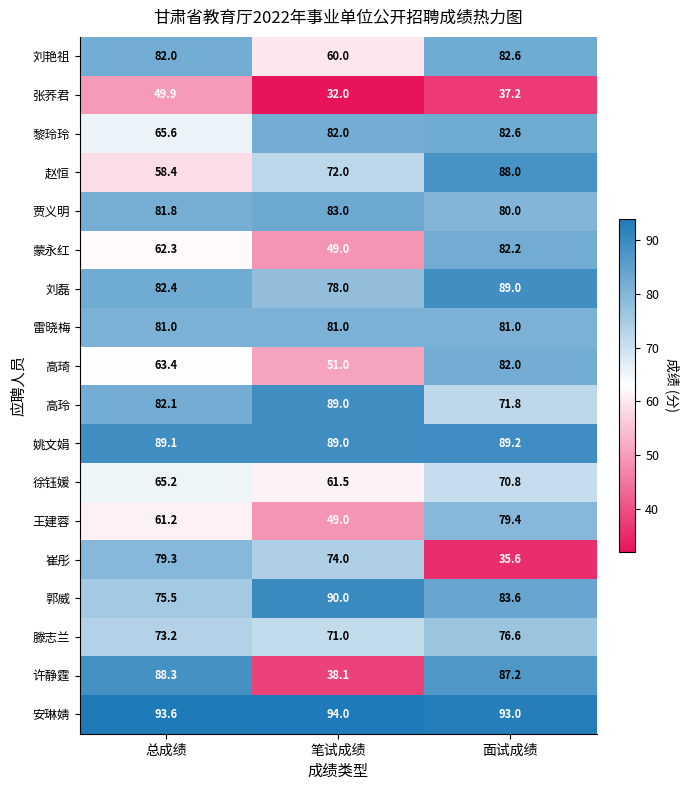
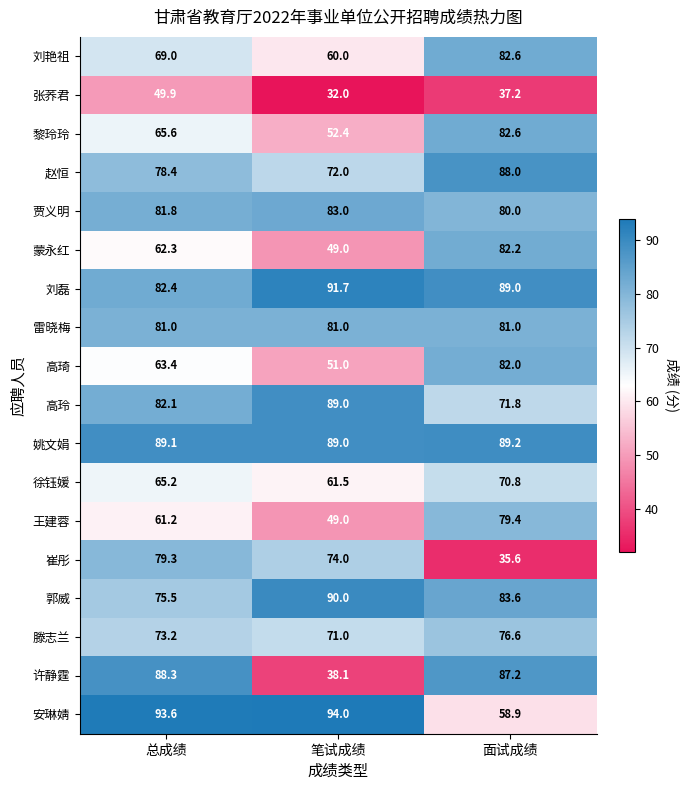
刘艳祖, 总成绩: 82.0 -> 69.0
黎玲玲, 笔试成绩: 82.0 -> 52.4
赵恒, 总成绩: 58.4 -> 78.4
刘磊, 笔试成绩: 78.0 -> 91.7
安琳婧, 面试成绩: 93.0 -> 58.9
